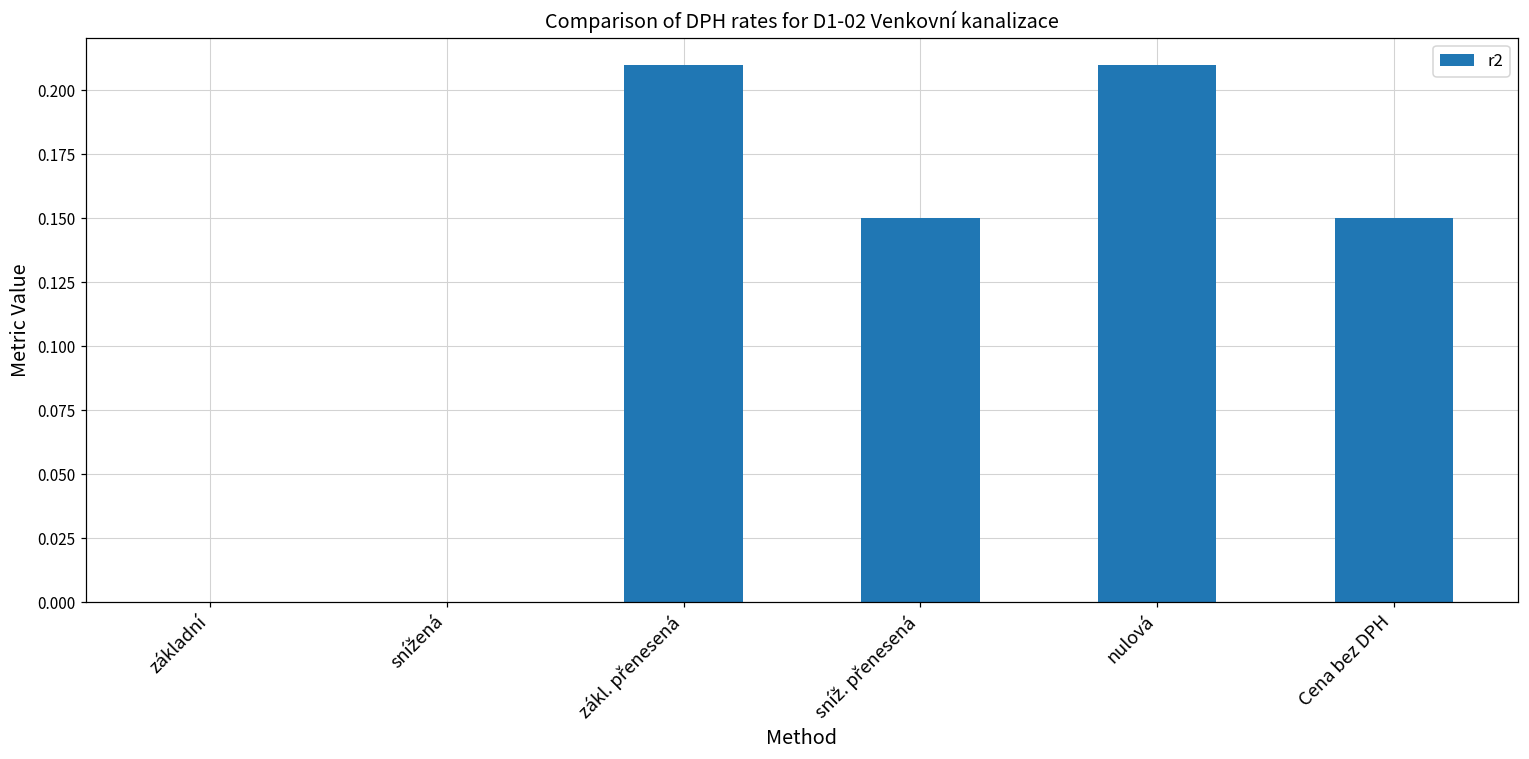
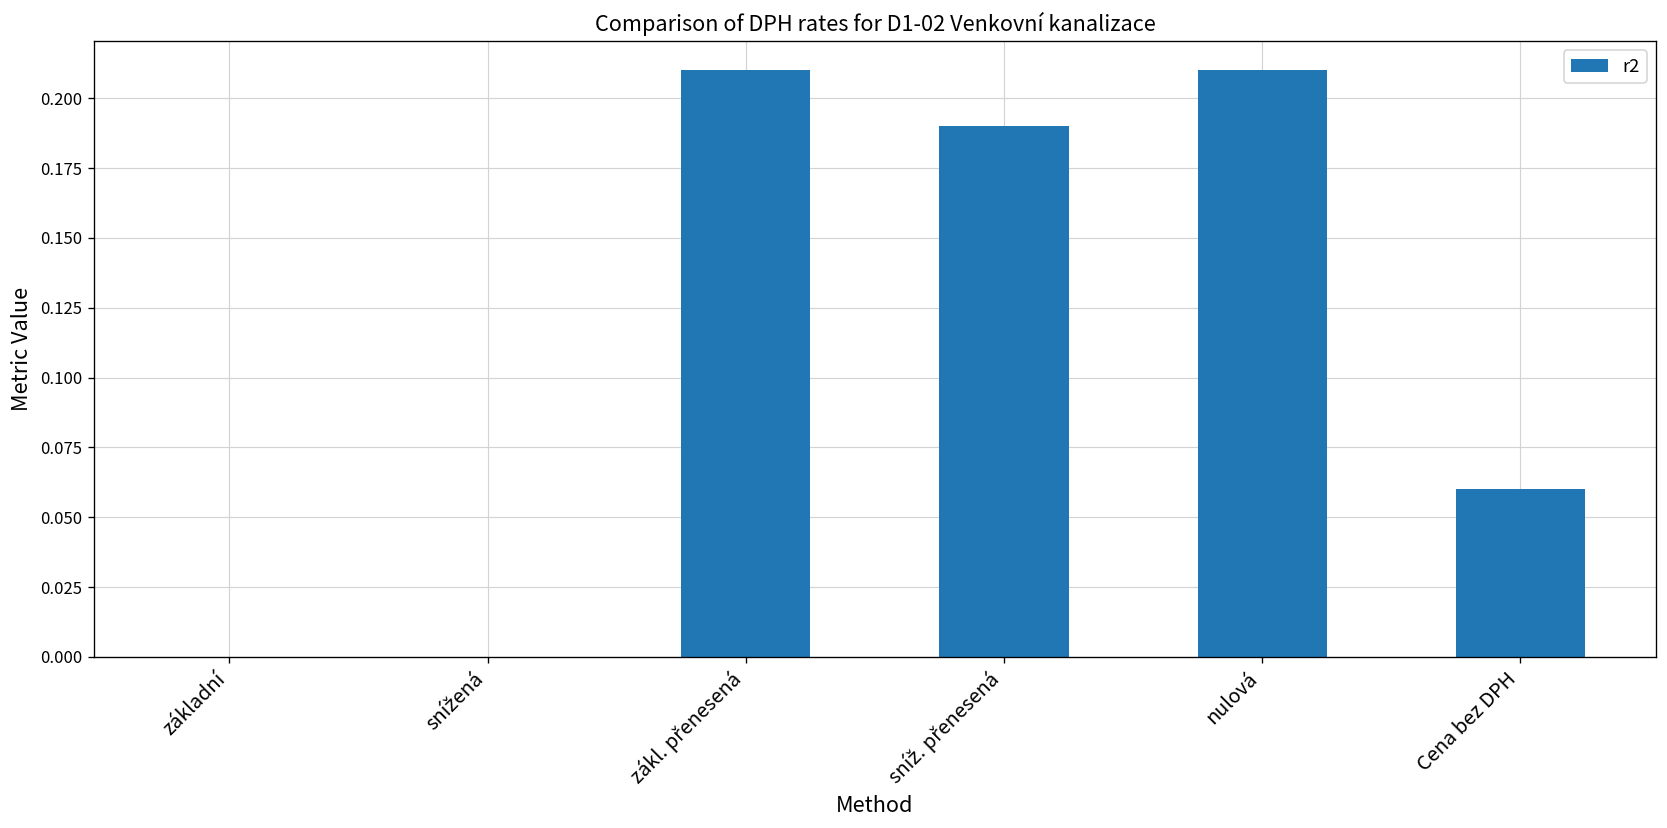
sníž. přenesená: 0.15 -> 0.19
Cena bez DPH: 0.15 -> 0.06
